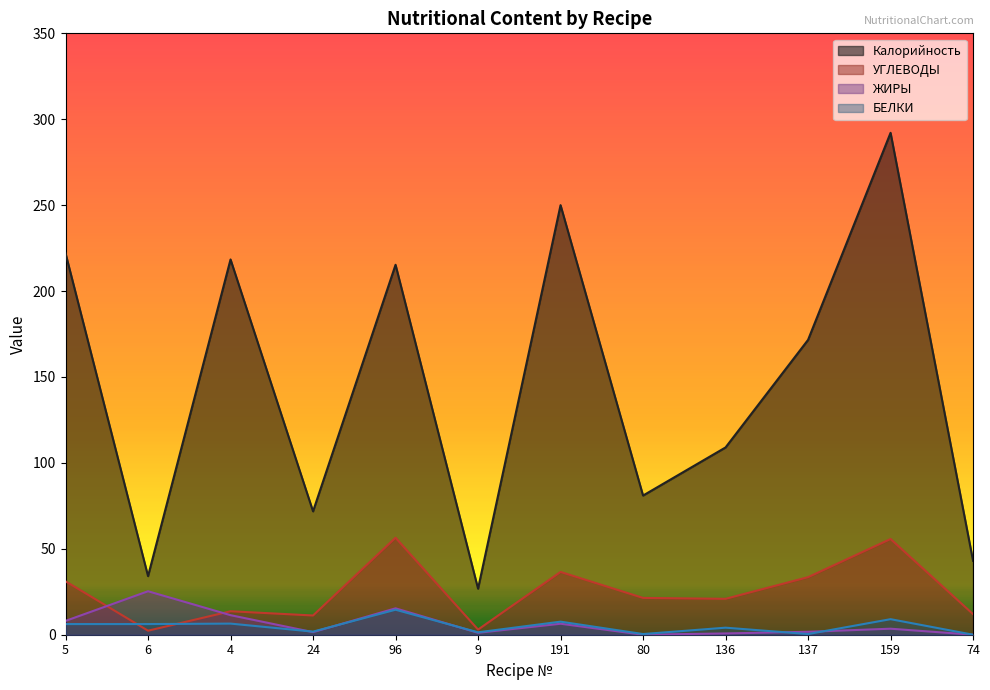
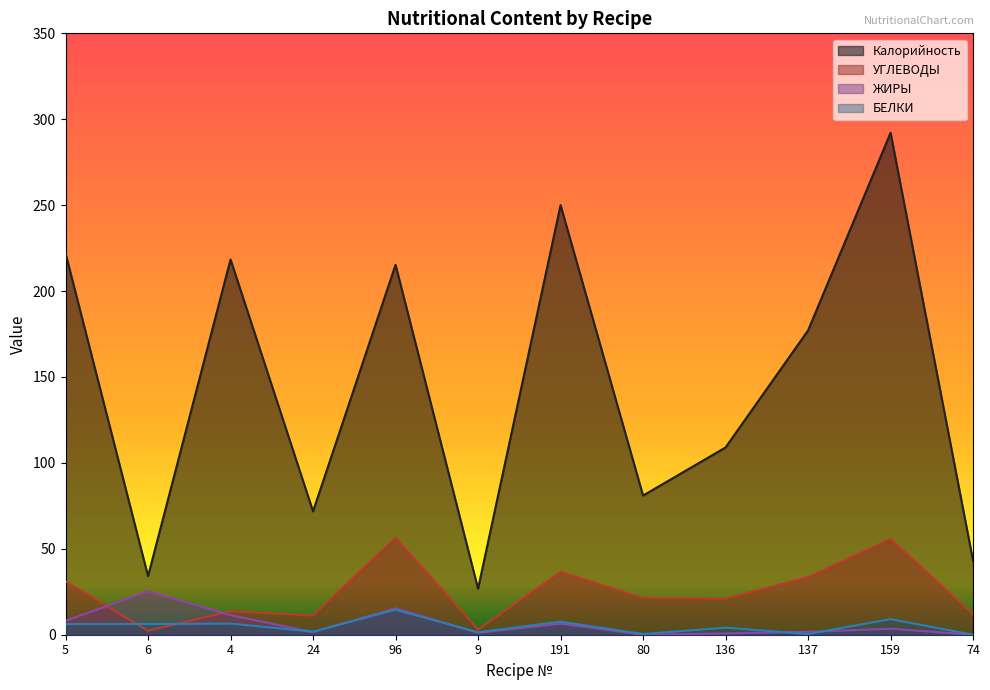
Калорийность, 137: 172 -> 177
